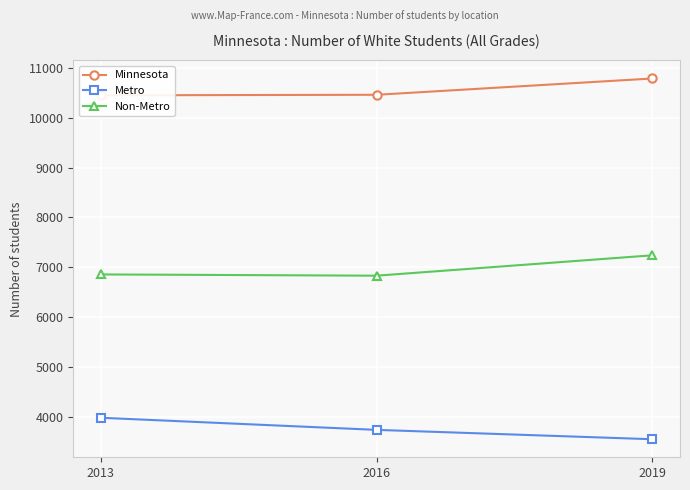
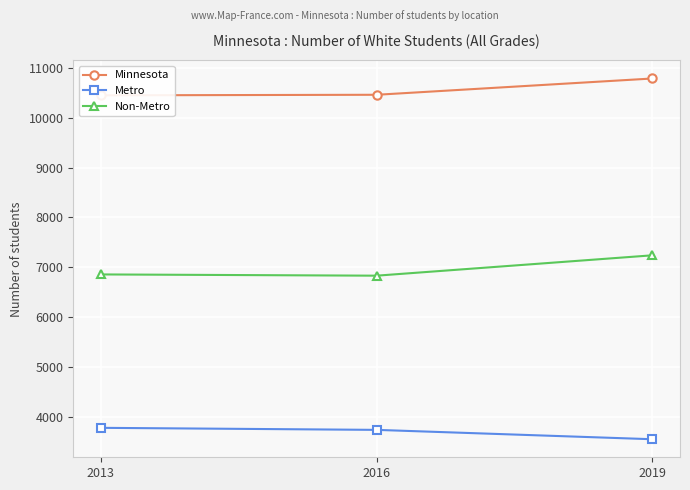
Metro, 2013: 4000 -> 3800
